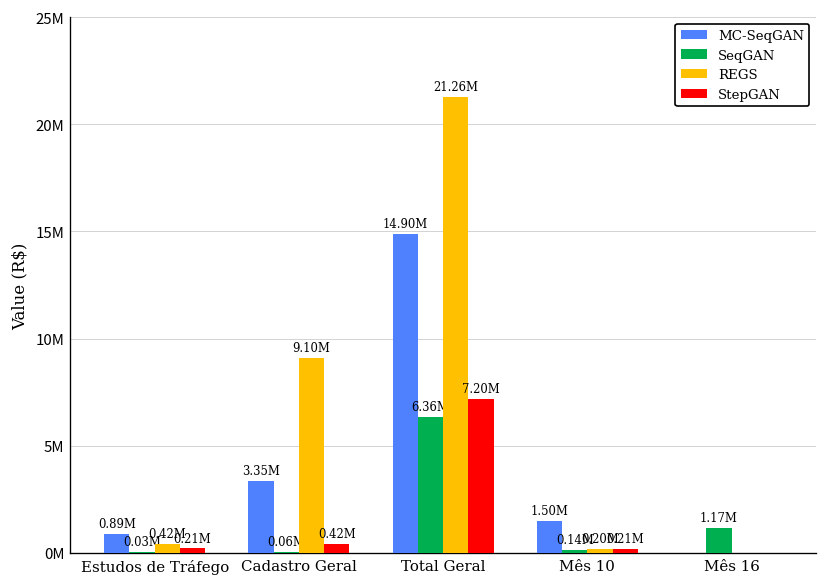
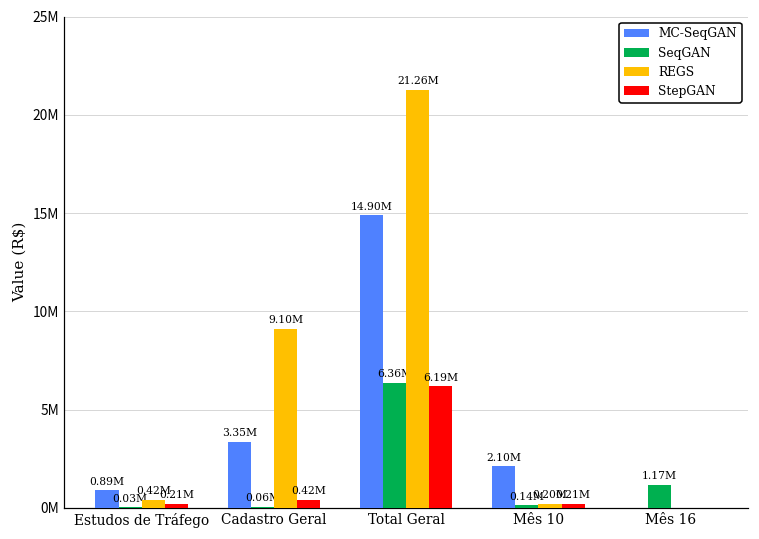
StepGAN, Total Geral: 7.20M -> 6.19M
MC-SeqGAN, Mês 10: 1.50M -> 2.10M
